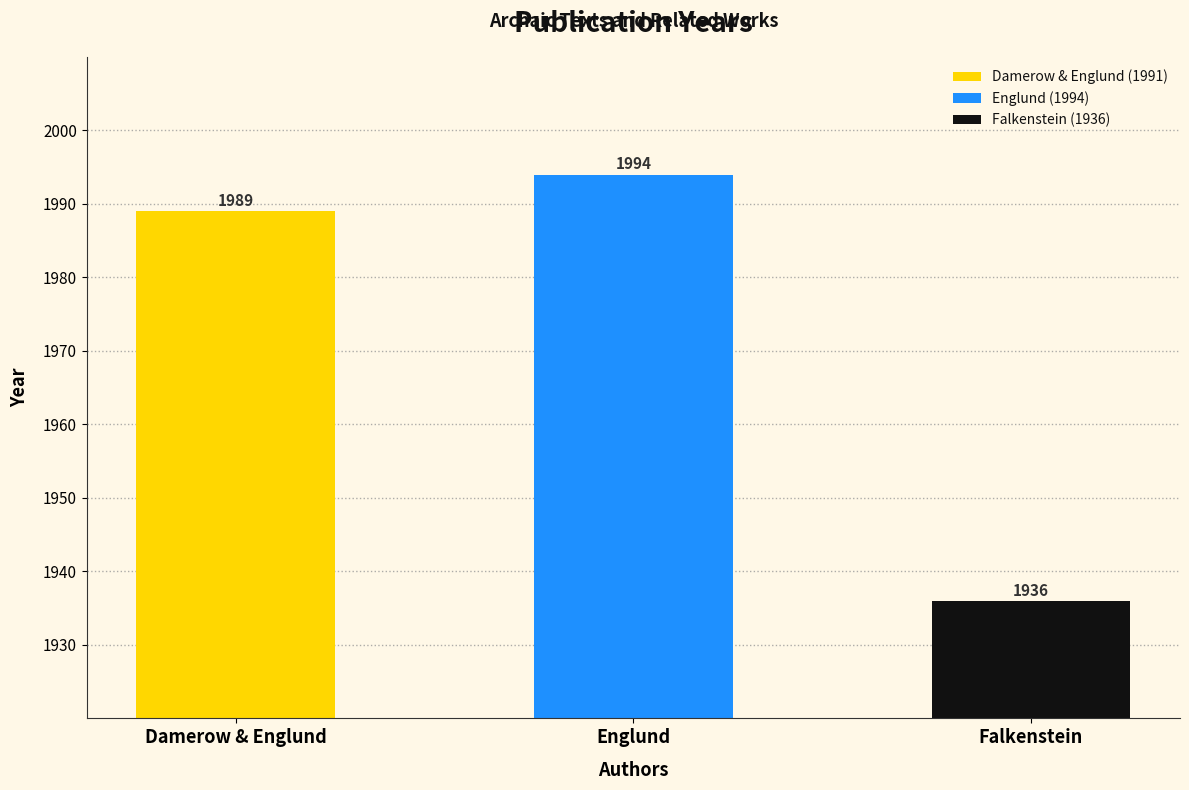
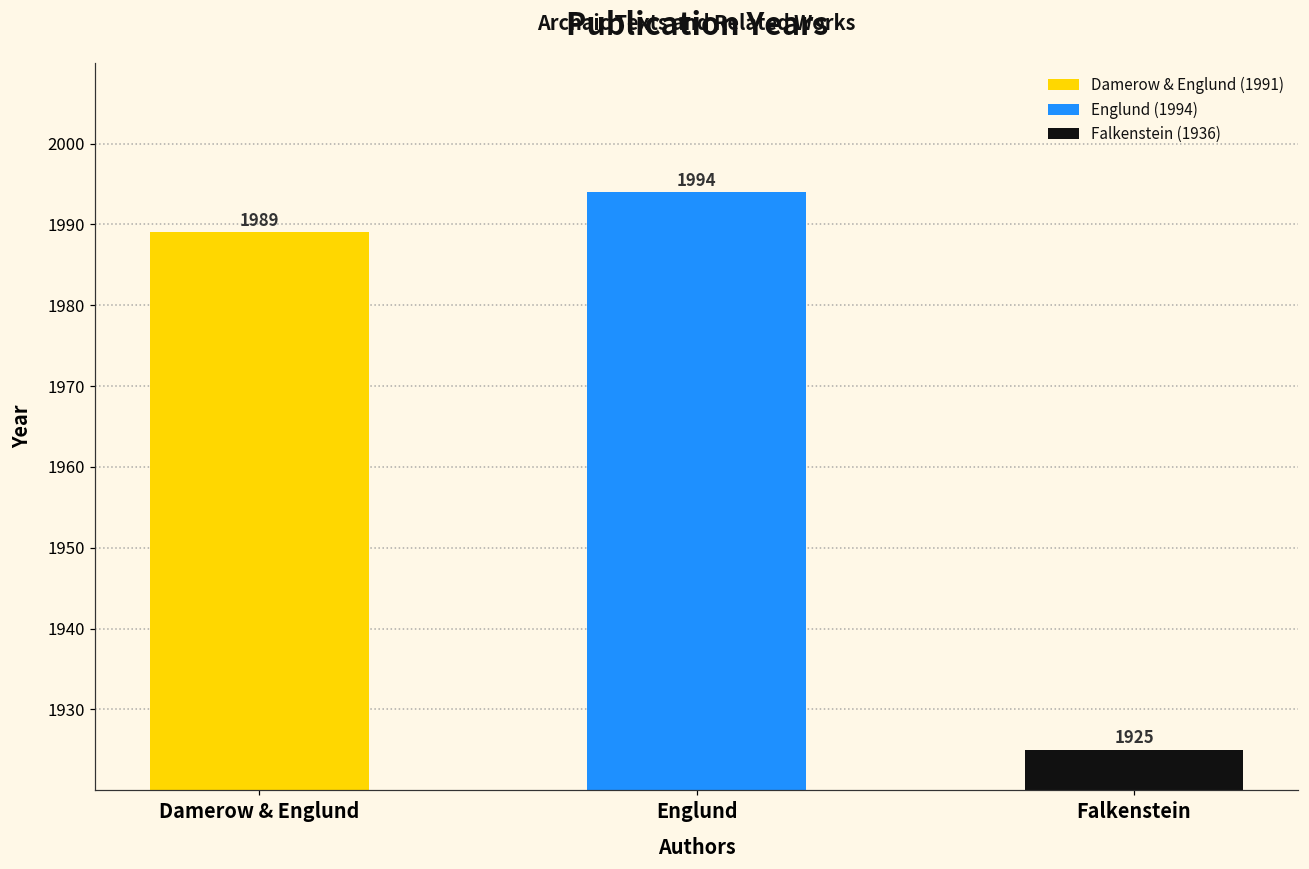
Falkenstein: 1936 -> 1925
